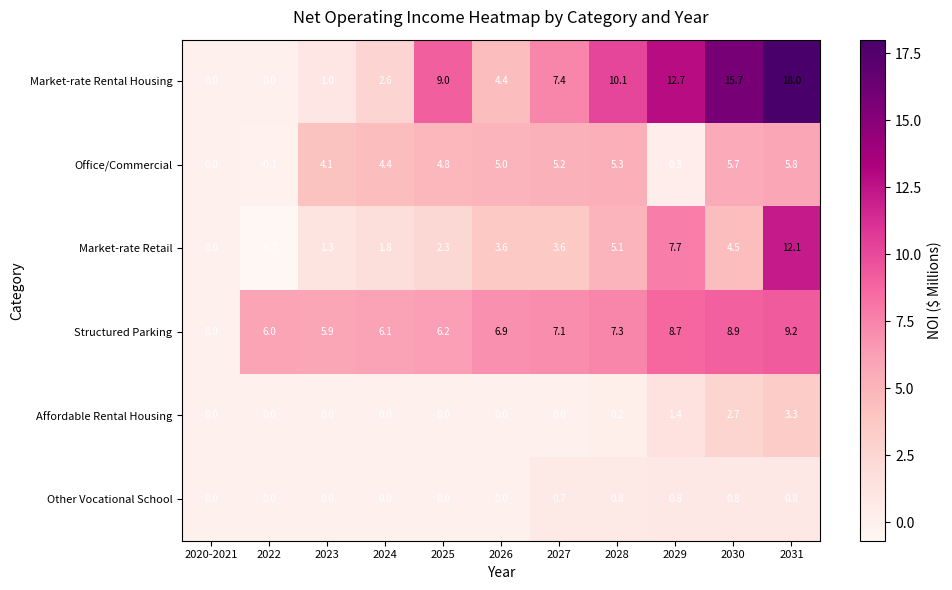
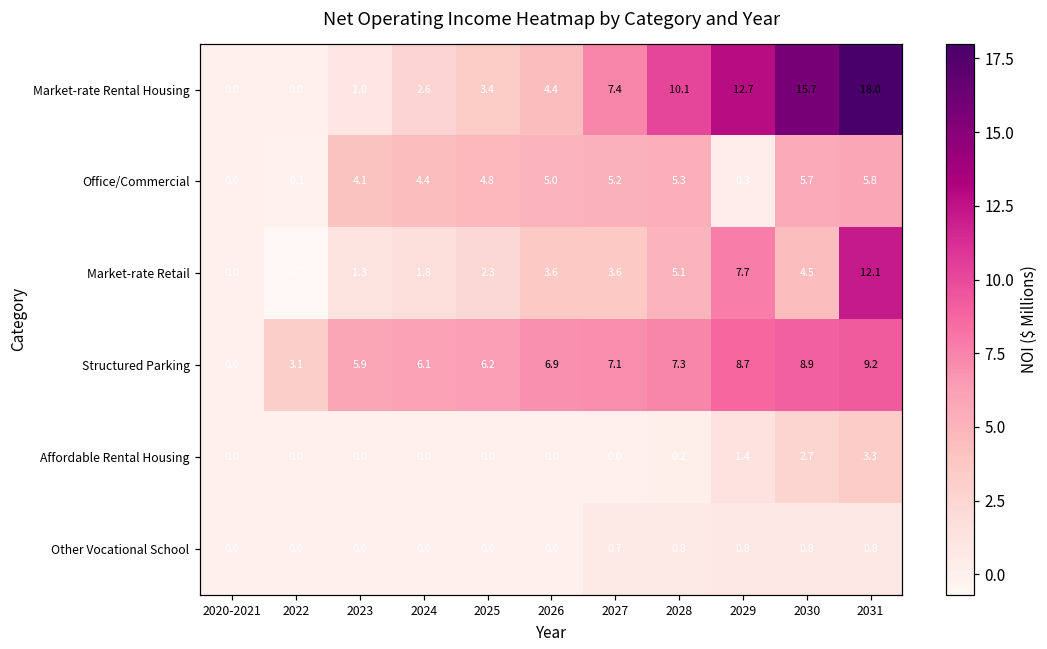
Market-rate Rental Housing, 2025: 9.0 -> 3.4
Structured Parking, 2022: 6.0 -> 3.1
